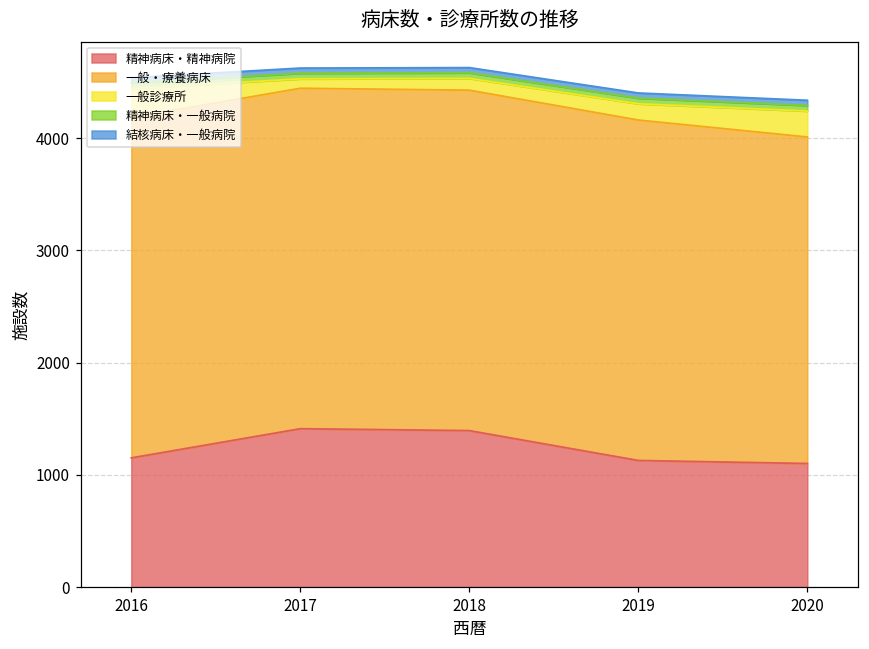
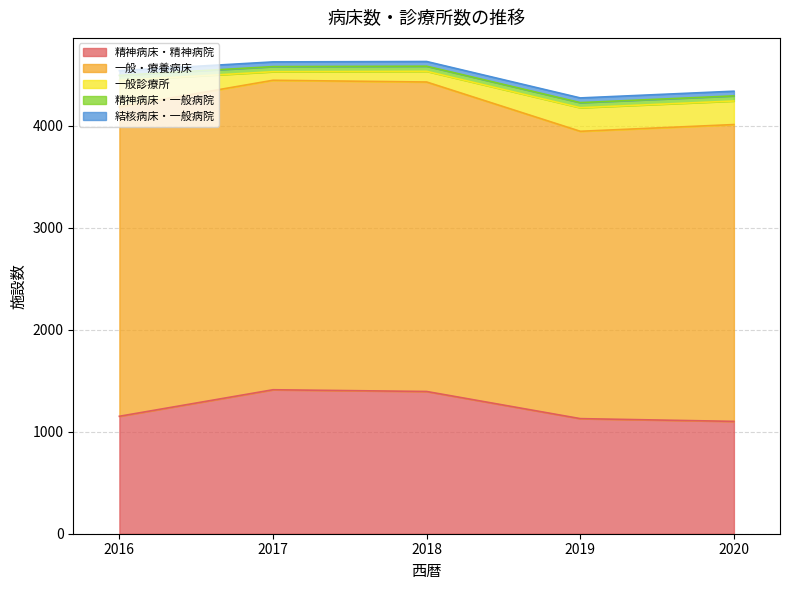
一般・療養病床, 2019: 3030 -> 2820
一般診療所, 2019: 150 -> 230
